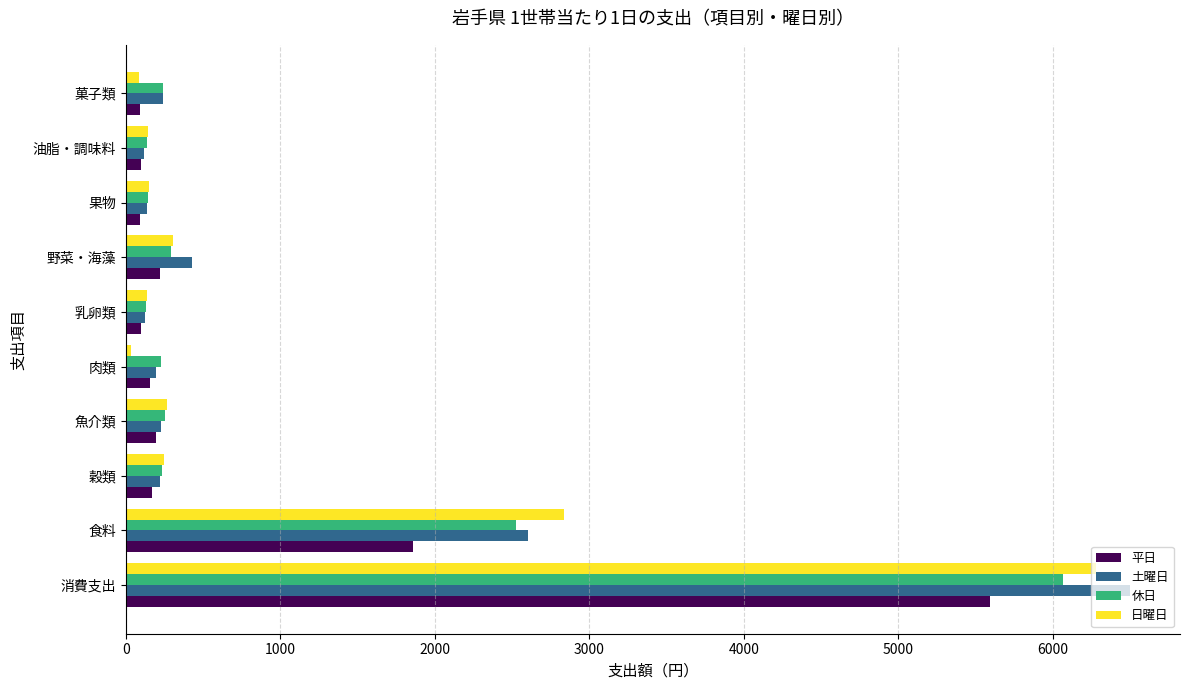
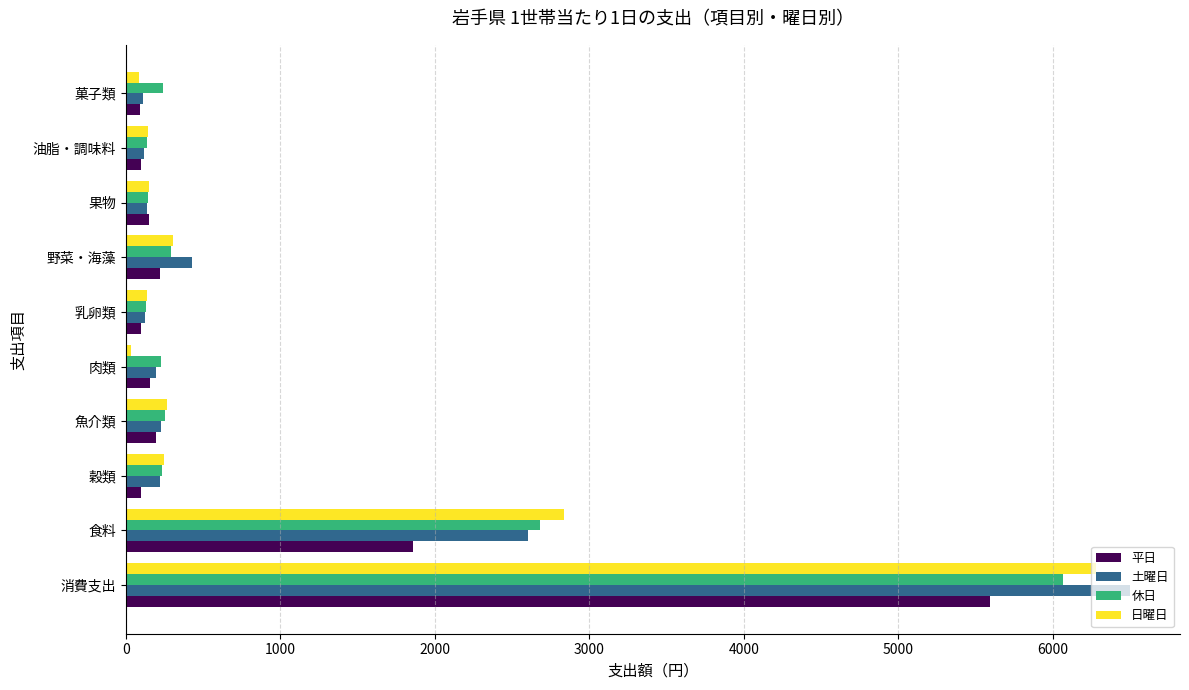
土曜日, 菓子類: 240 -> 110
平日, 果物: 100 -> 150
平日, 穀類: 170 -> 100
休日, 食料: 2520 -> 2680
